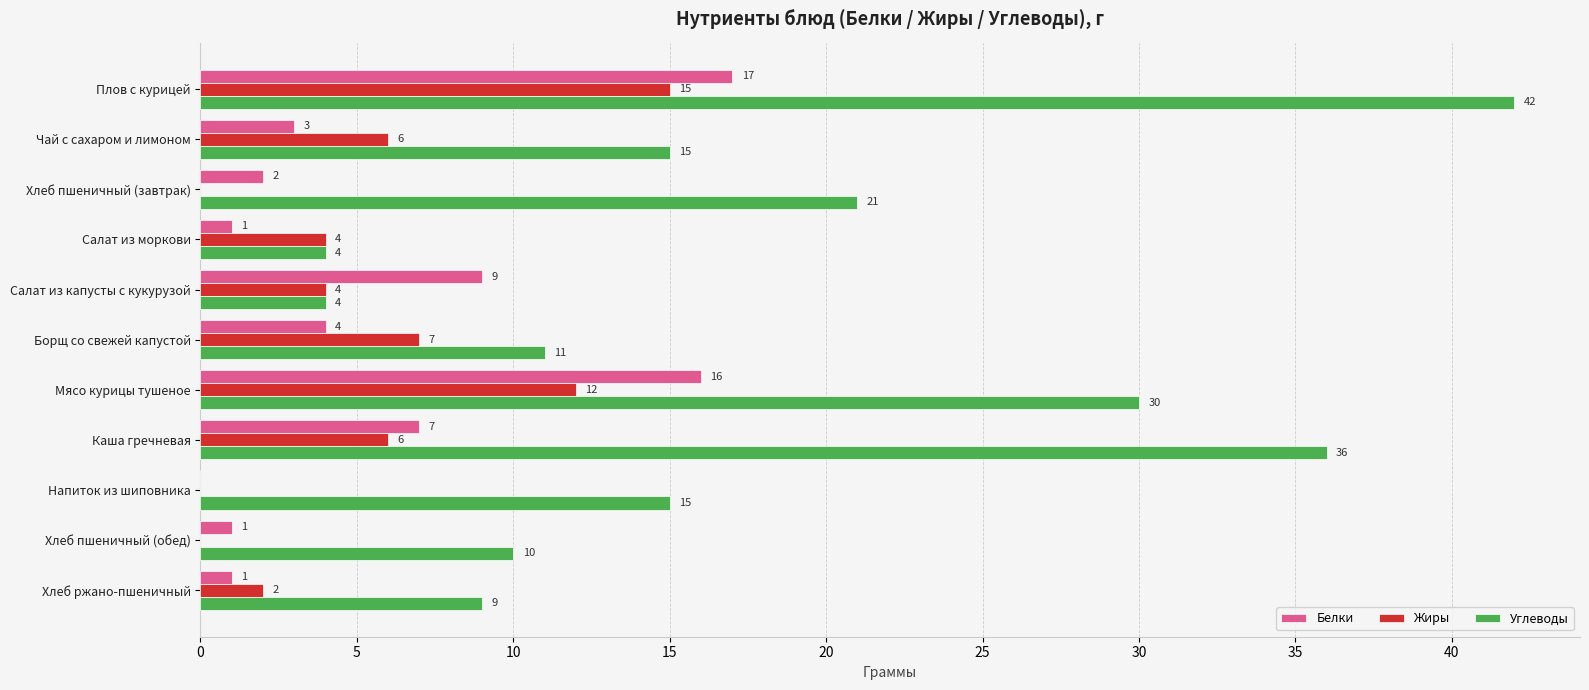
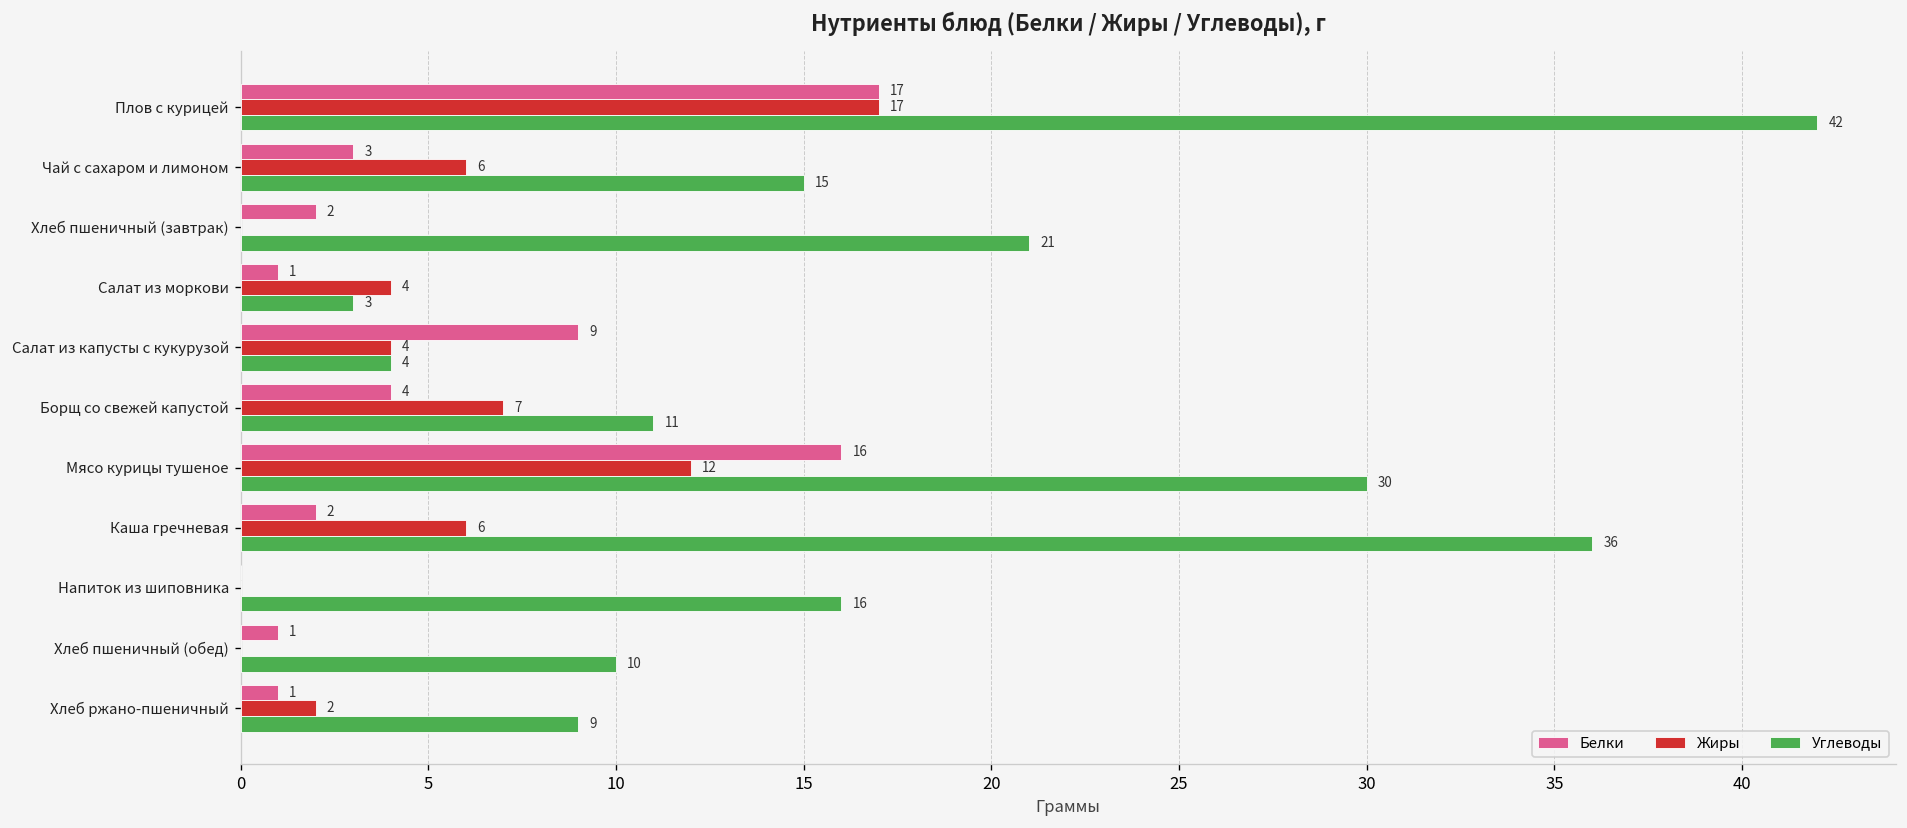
Жиры, Плов с курицей: 15 -> 17
Углеводы, Салат из моркови: 4 -> 3
Белки, Каша гречневая: 7 -> 2
Углеводы, Напиток из шиповника: 15 -> 16
